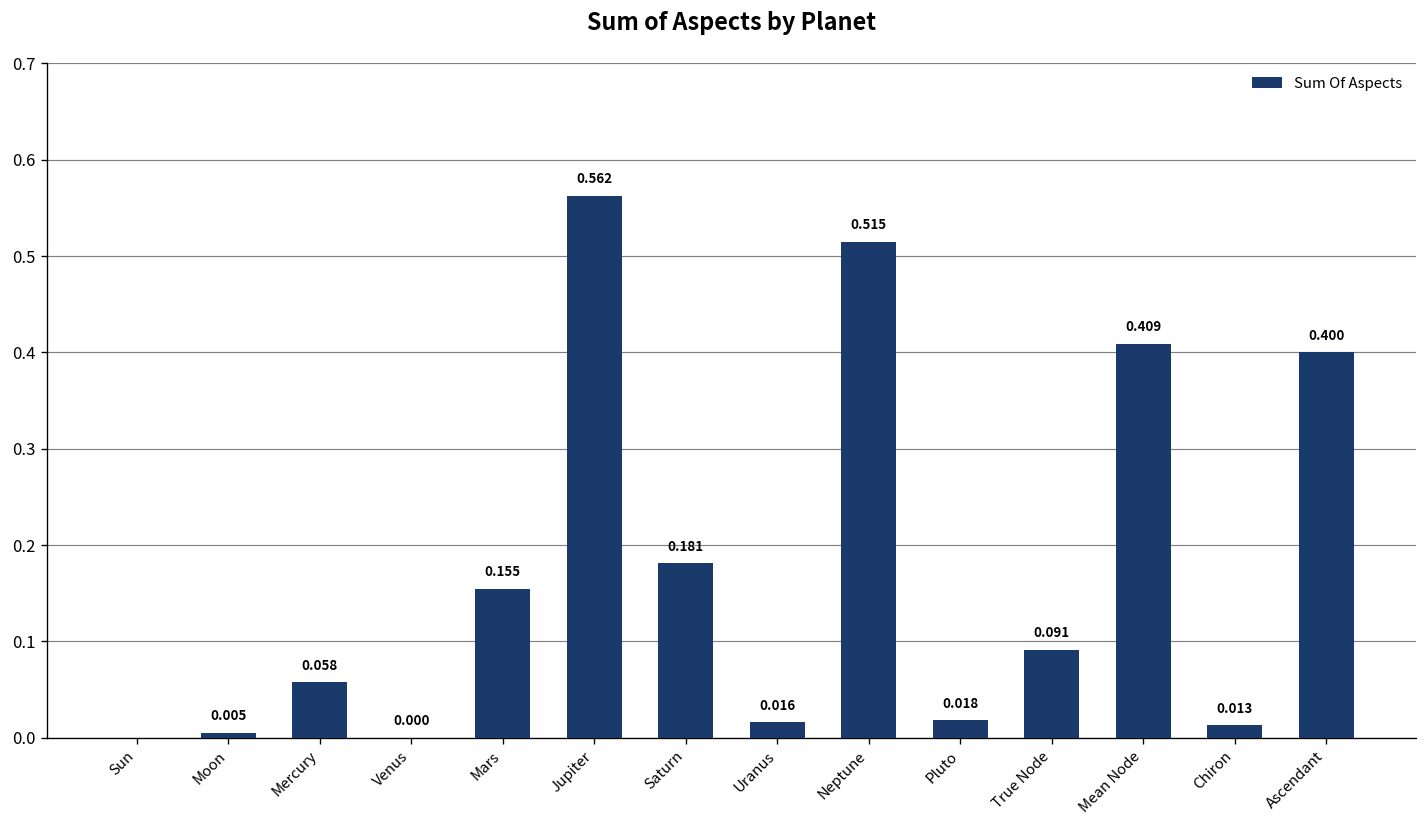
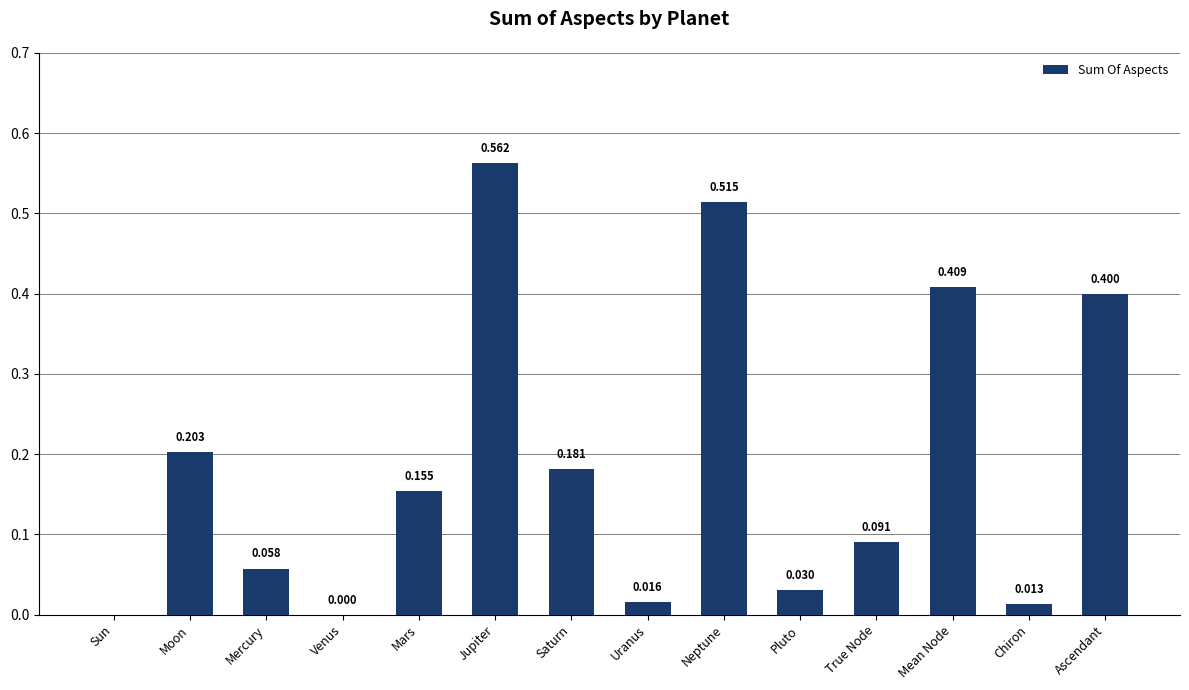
Moon: 0.005 -> 0.203
Pluto: 0.018 -> 0.030
